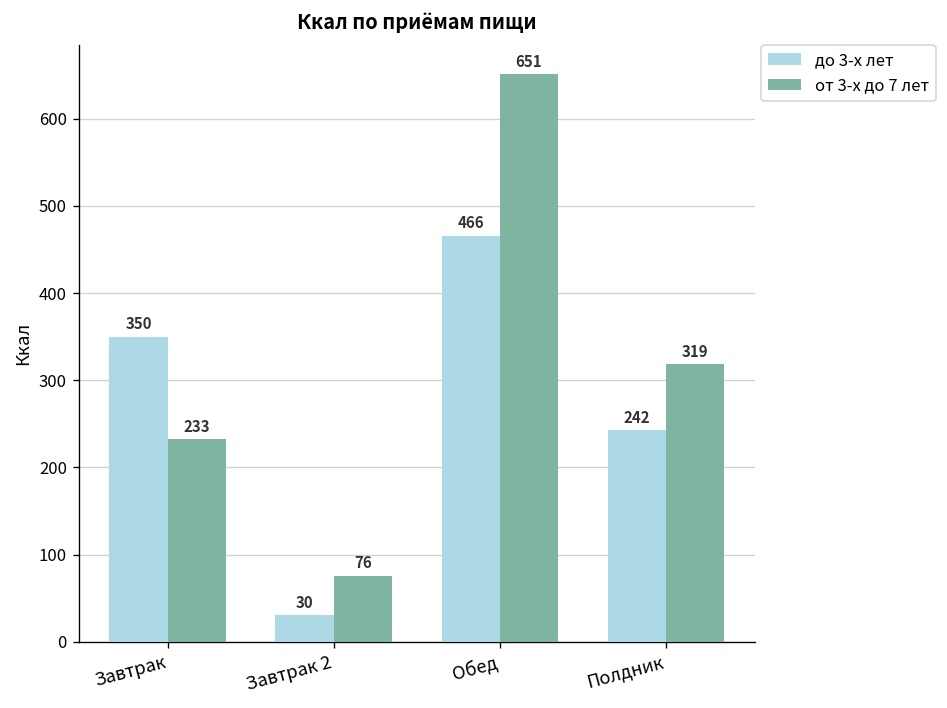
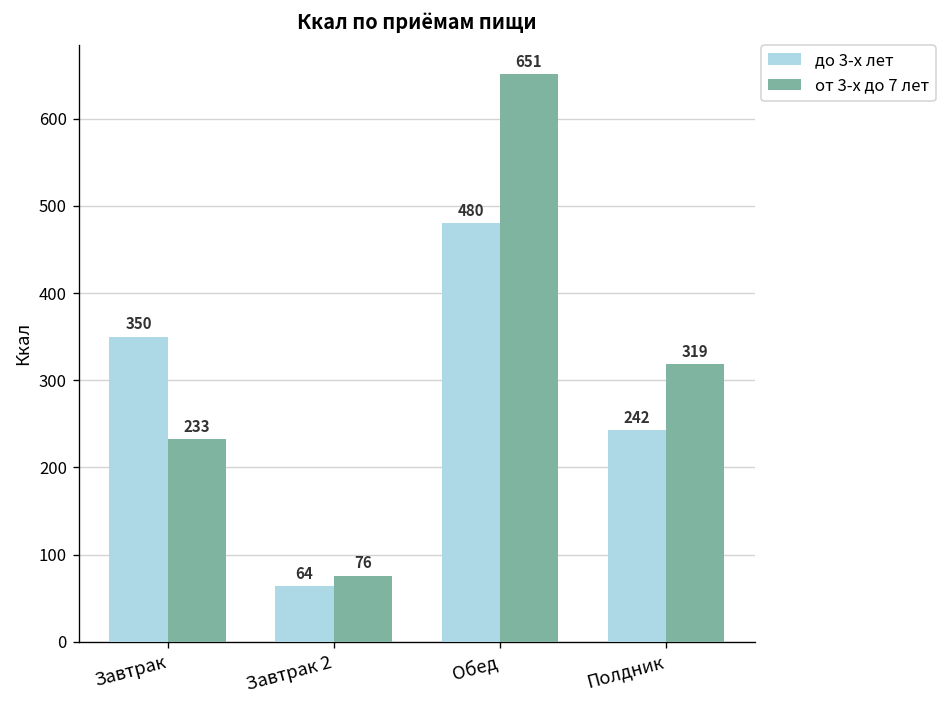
до 3-х лет, Завтрак 2: 30 -> 64
до 3-х лет, Обед: 466 -> 480
